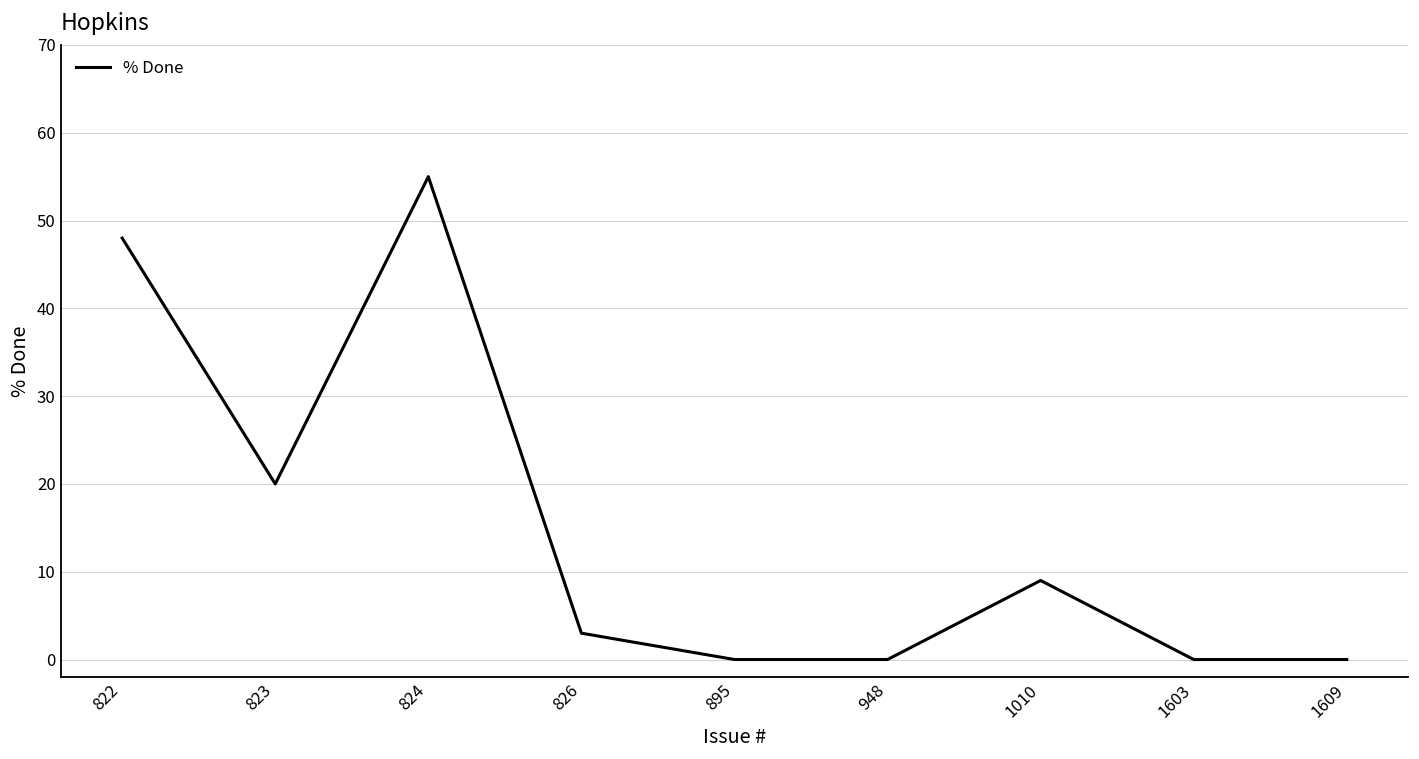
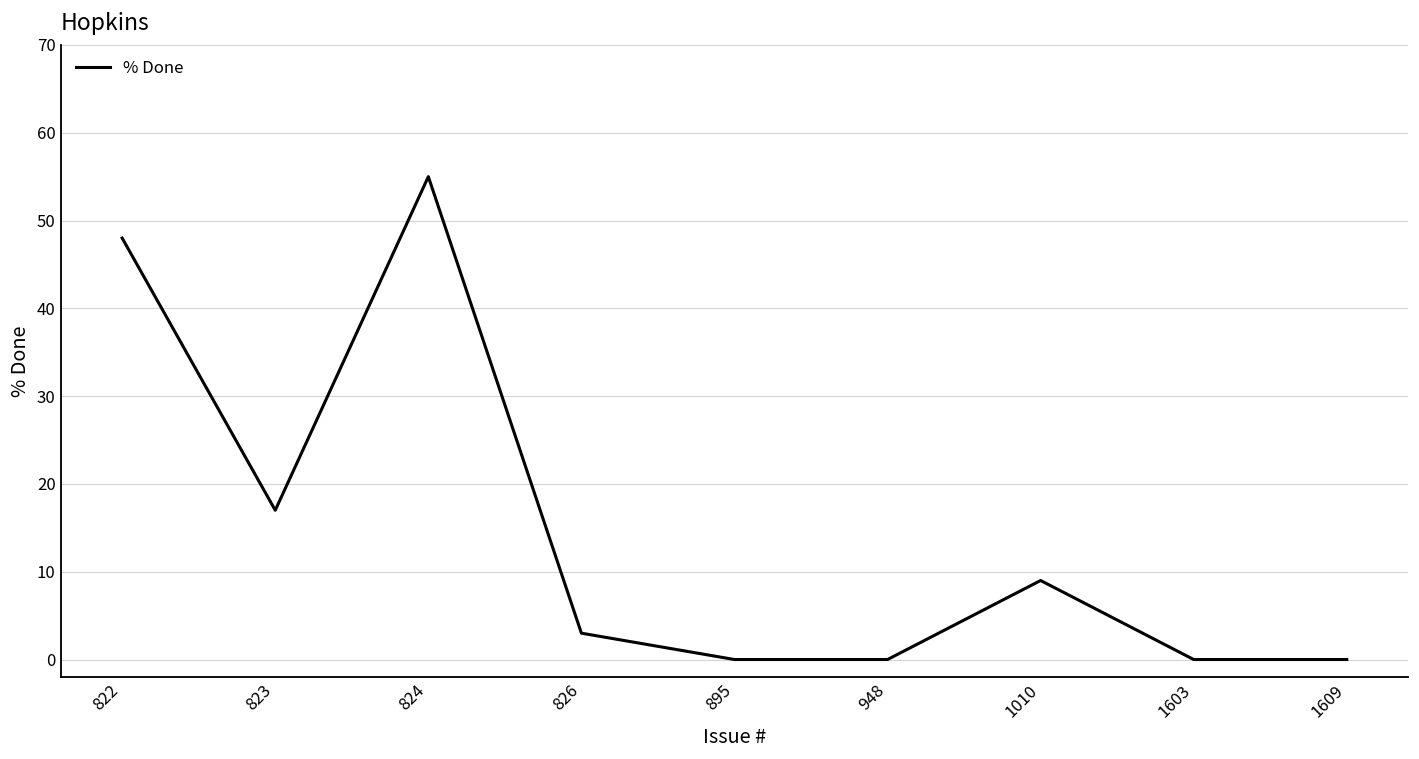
823: 20 -> 17
